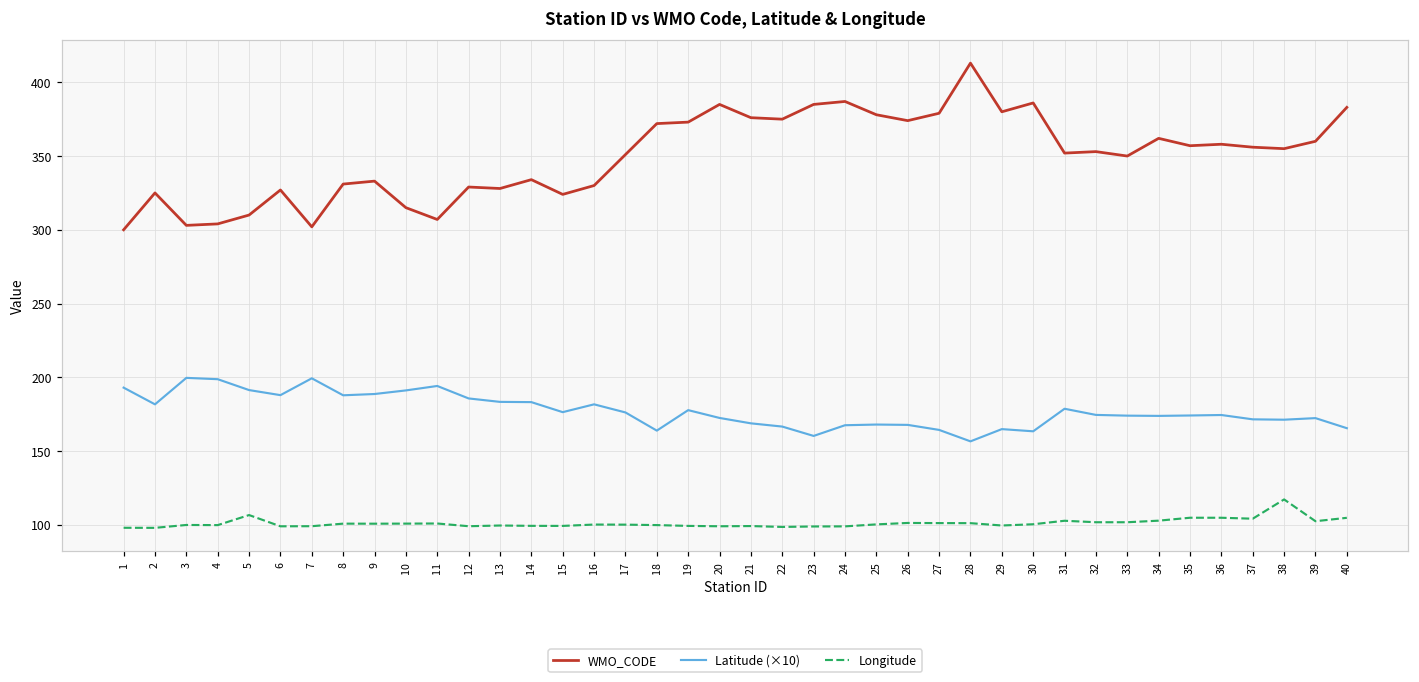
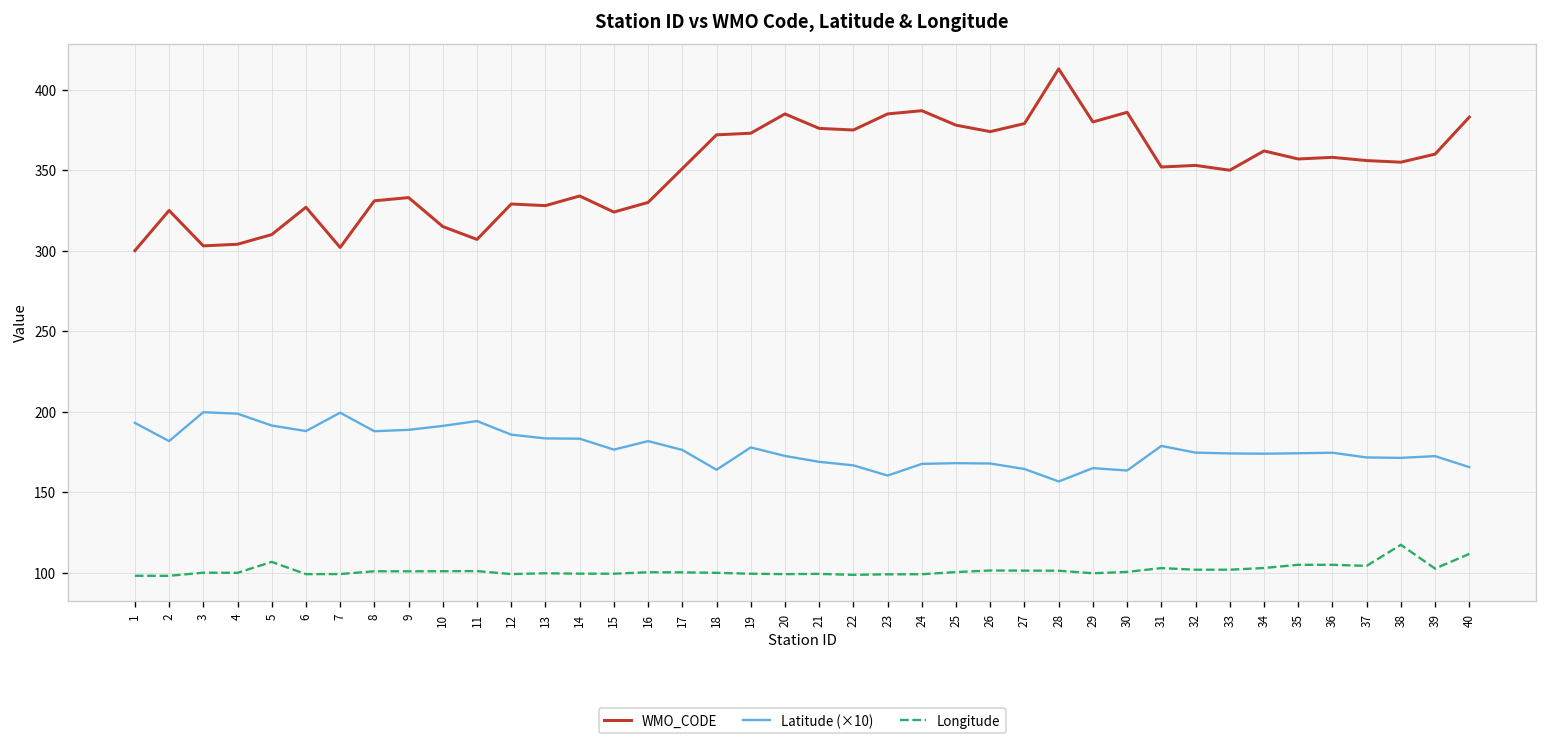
Longitude, 40: 105 -> 112
